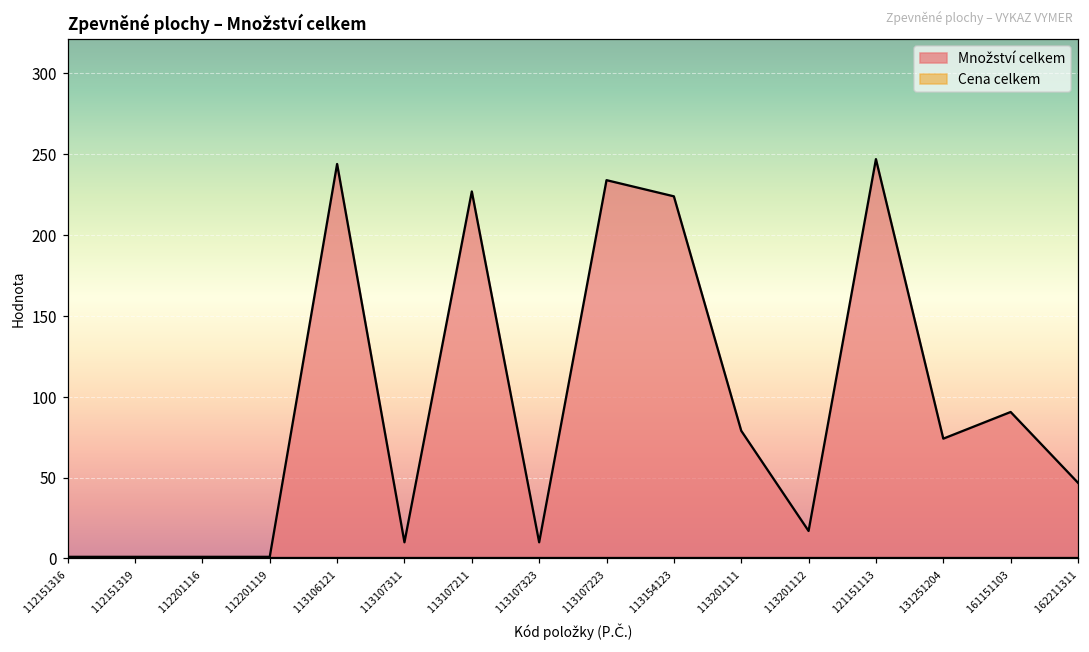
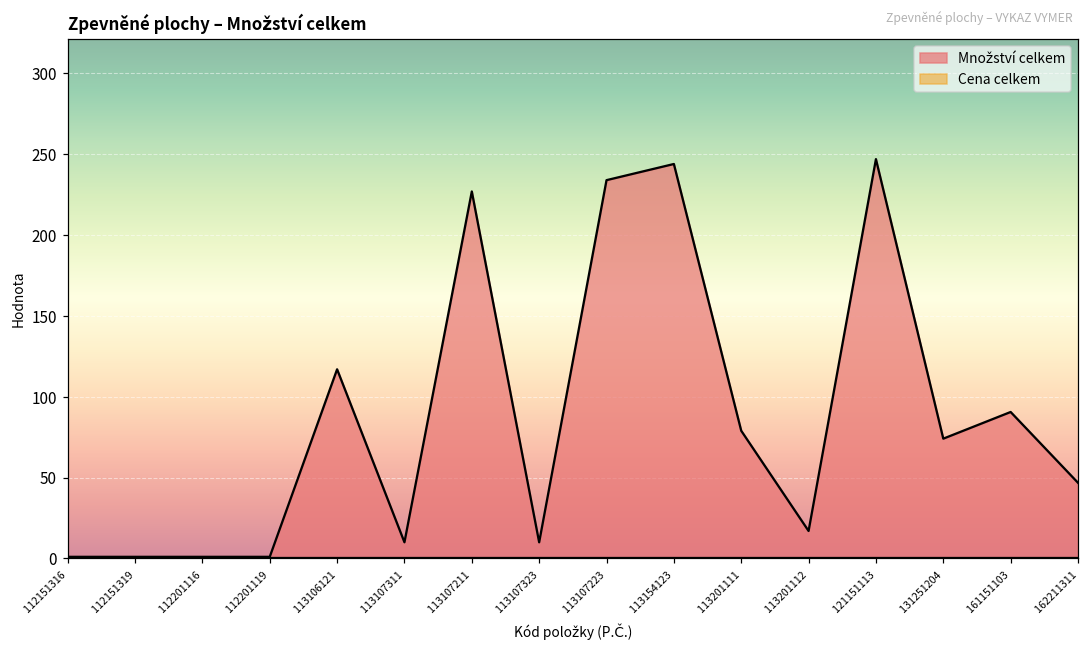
Množství celkem, 113106121: 244 -> 117
Množství celkem, 113154123: 224 -> 244
